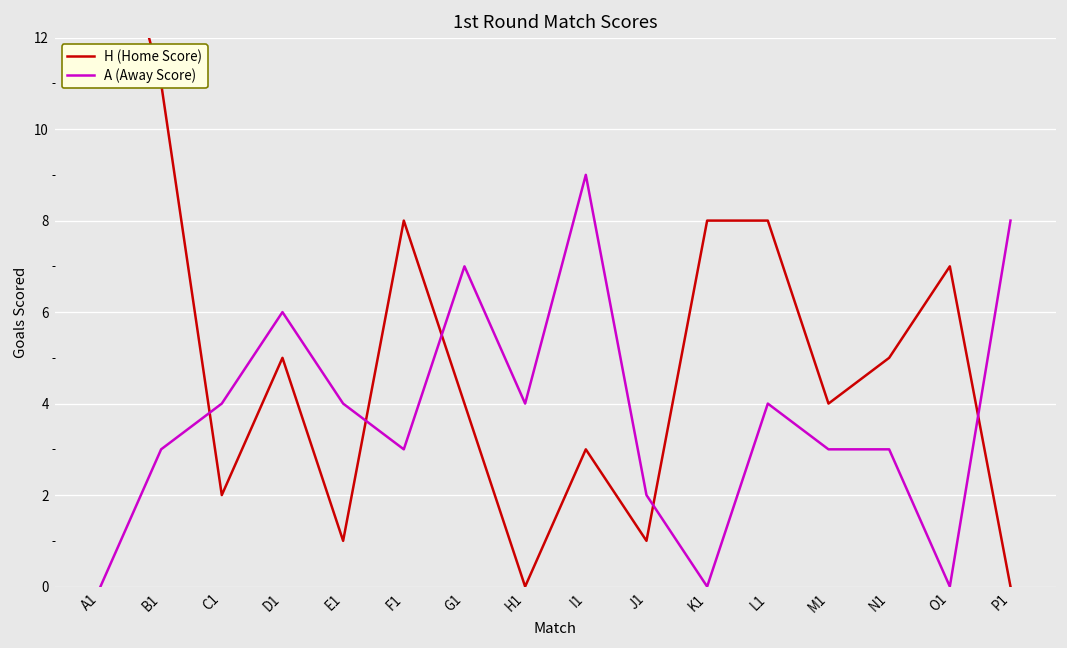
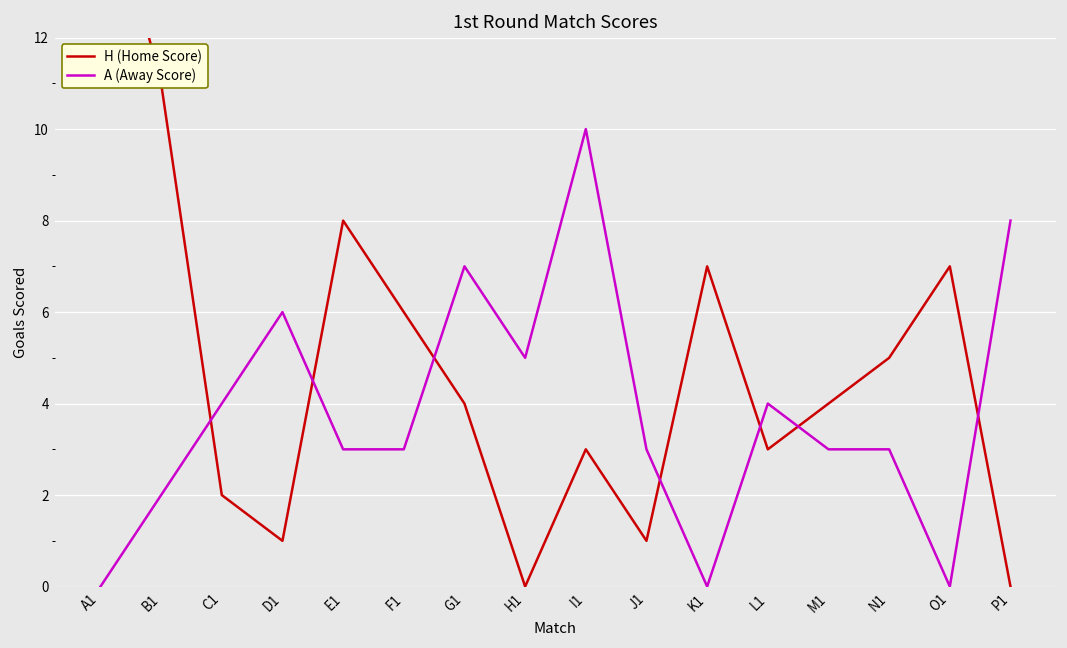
A (Away Score), B1: 3 -> 2
H (Home Score), D1: 5 -> 1
H (Home Score), E1: 1 -> 8
A (Away Score), E1: 4 -> 3
H (Home Score), F1: 8 -> 6
A (Away Score), H1: 4 -> 5
A (Away Score), I1: 9 -> 10
A (Away Score), J1: 2 -> 3
H (Home Score), K1: 8 -> 7
H (Home Score), L1: 8 -> 3
